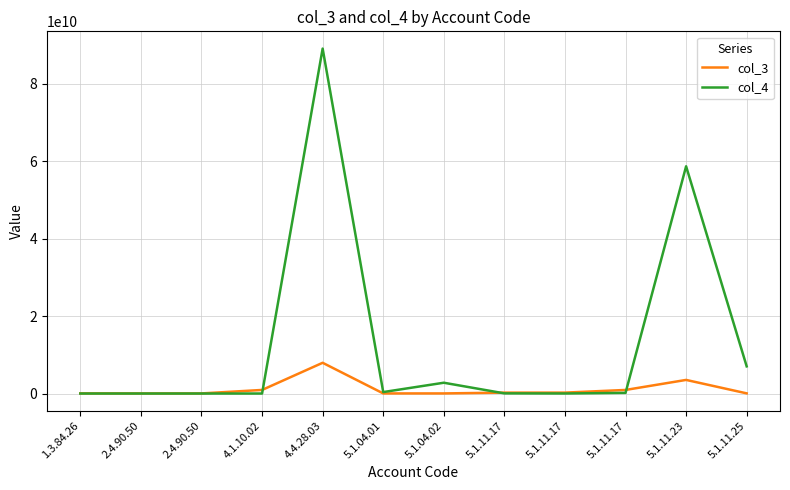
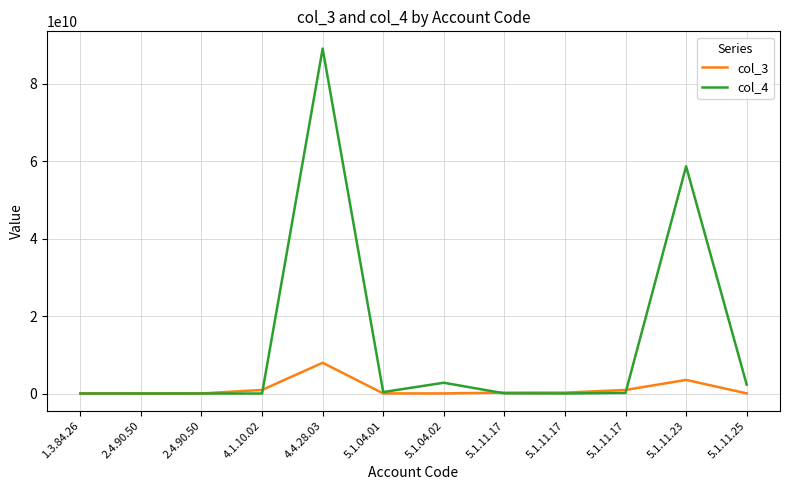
col_4, 5.1.11.25: 7000000000 -> 2000000000
